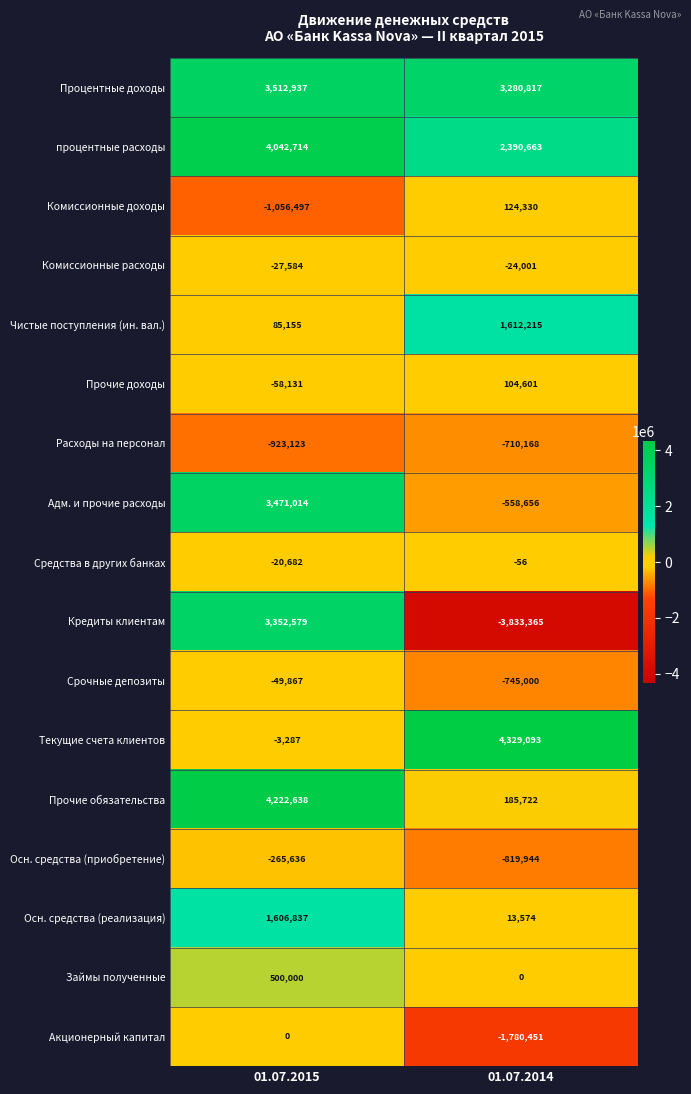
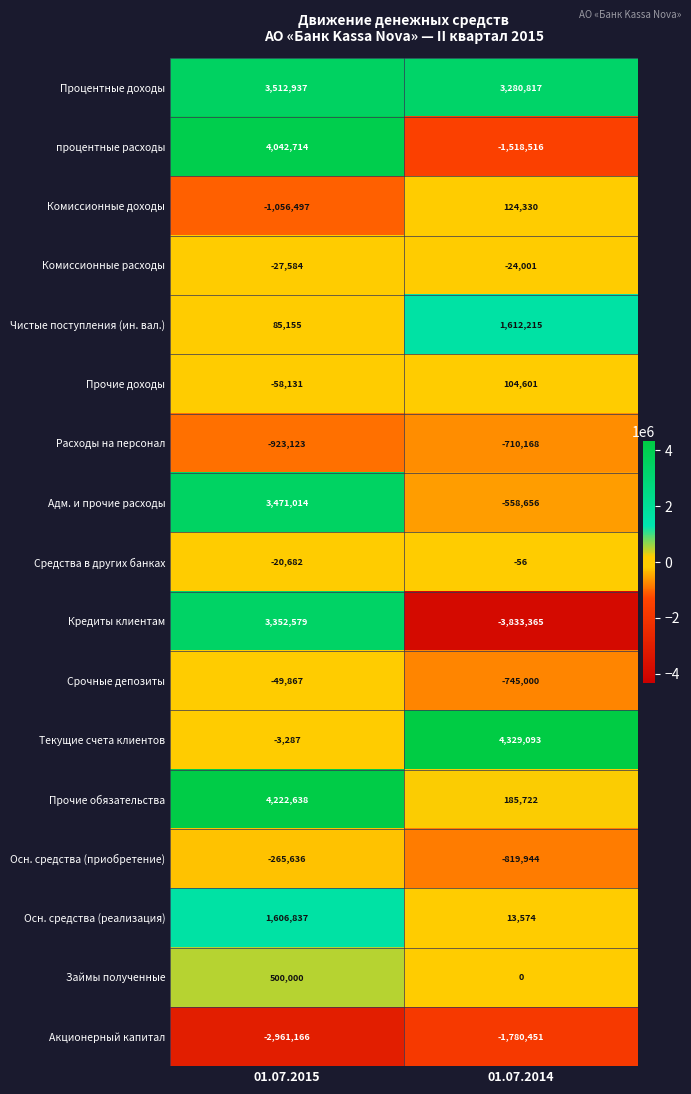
процентные расходы, 01.07.2014: 2,390,663 -> -1,518,516
Акционерный капитал, 01.07.2015: 0 -> -2,961,166
